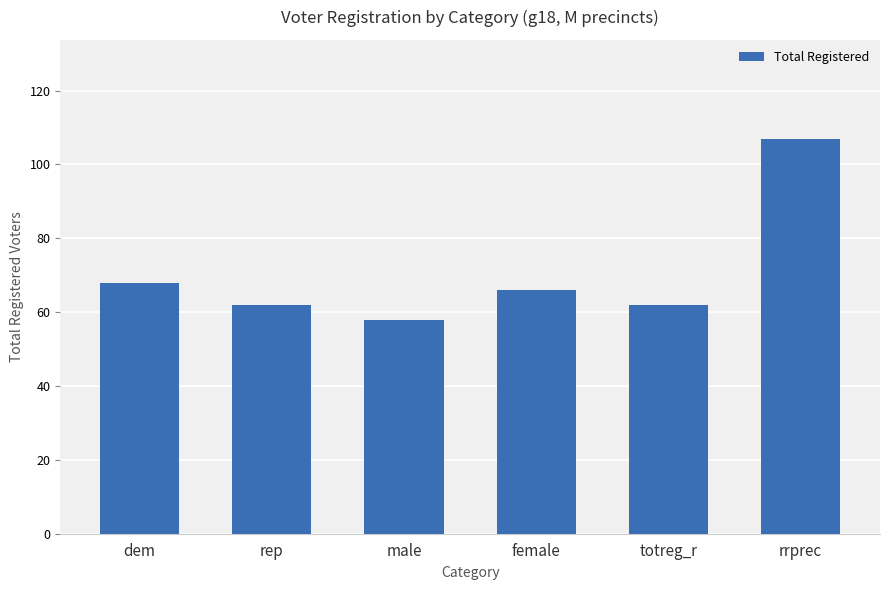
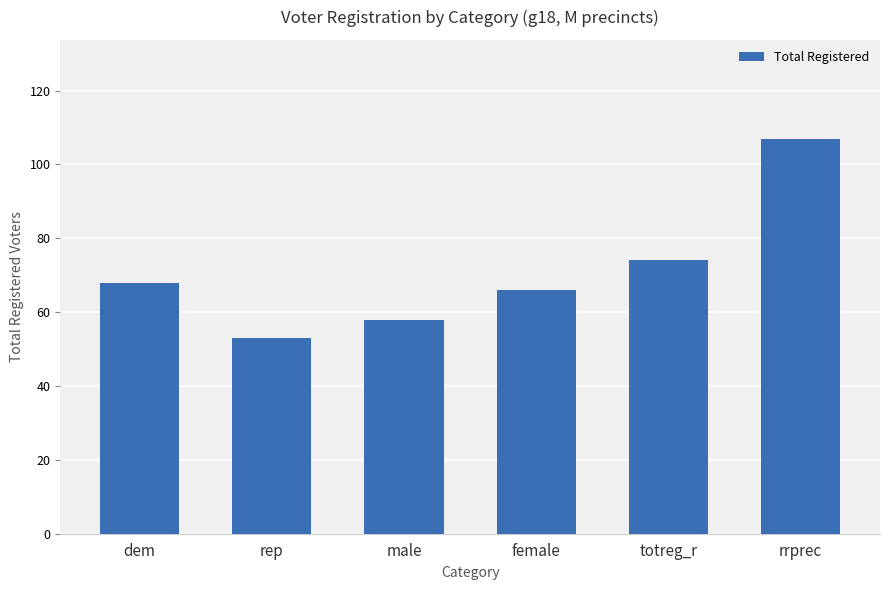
rep: 62 -> 53
totreg_r: 62 -> 74
